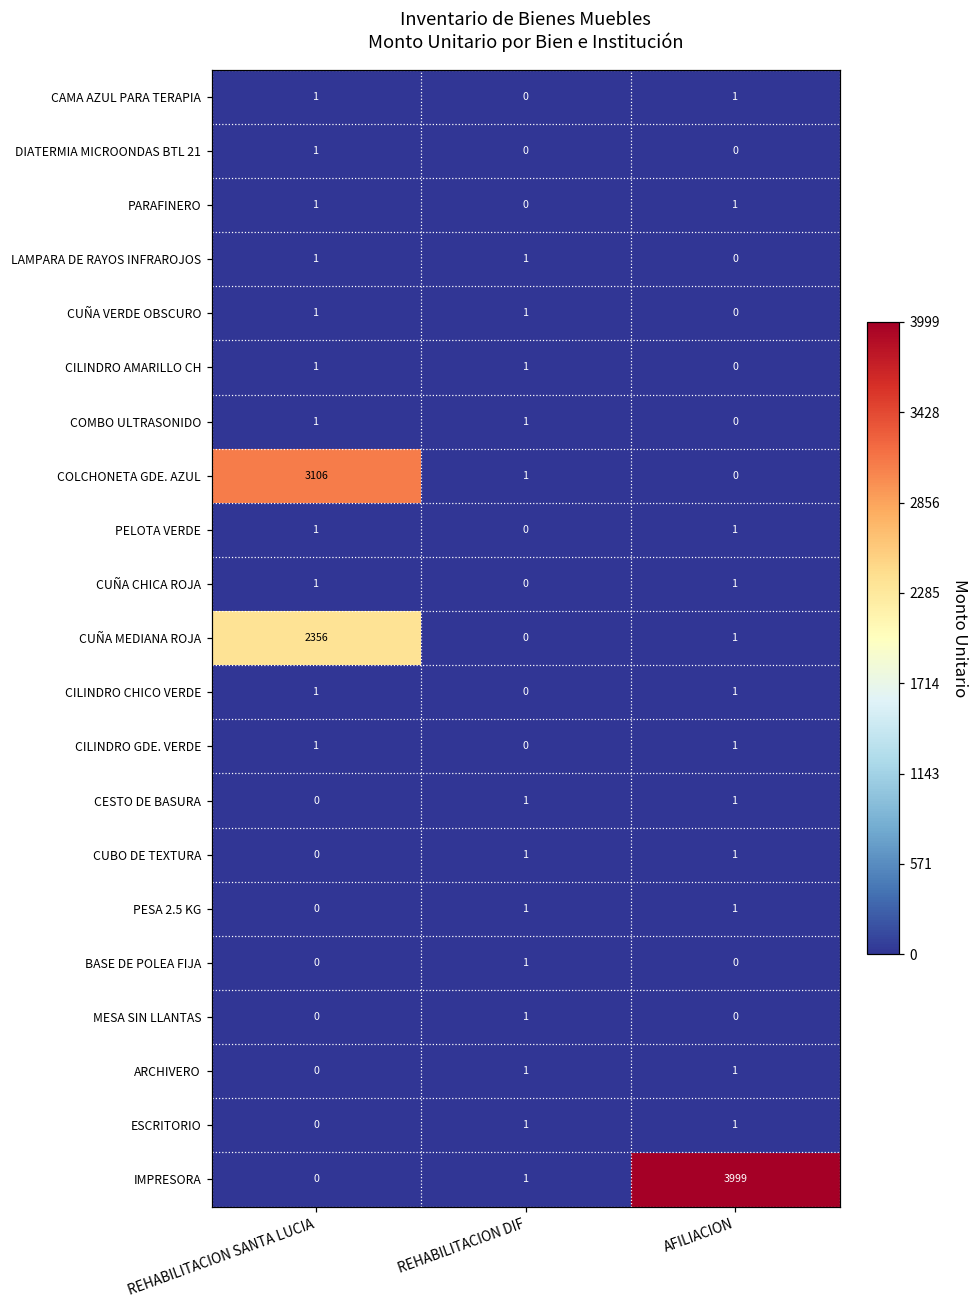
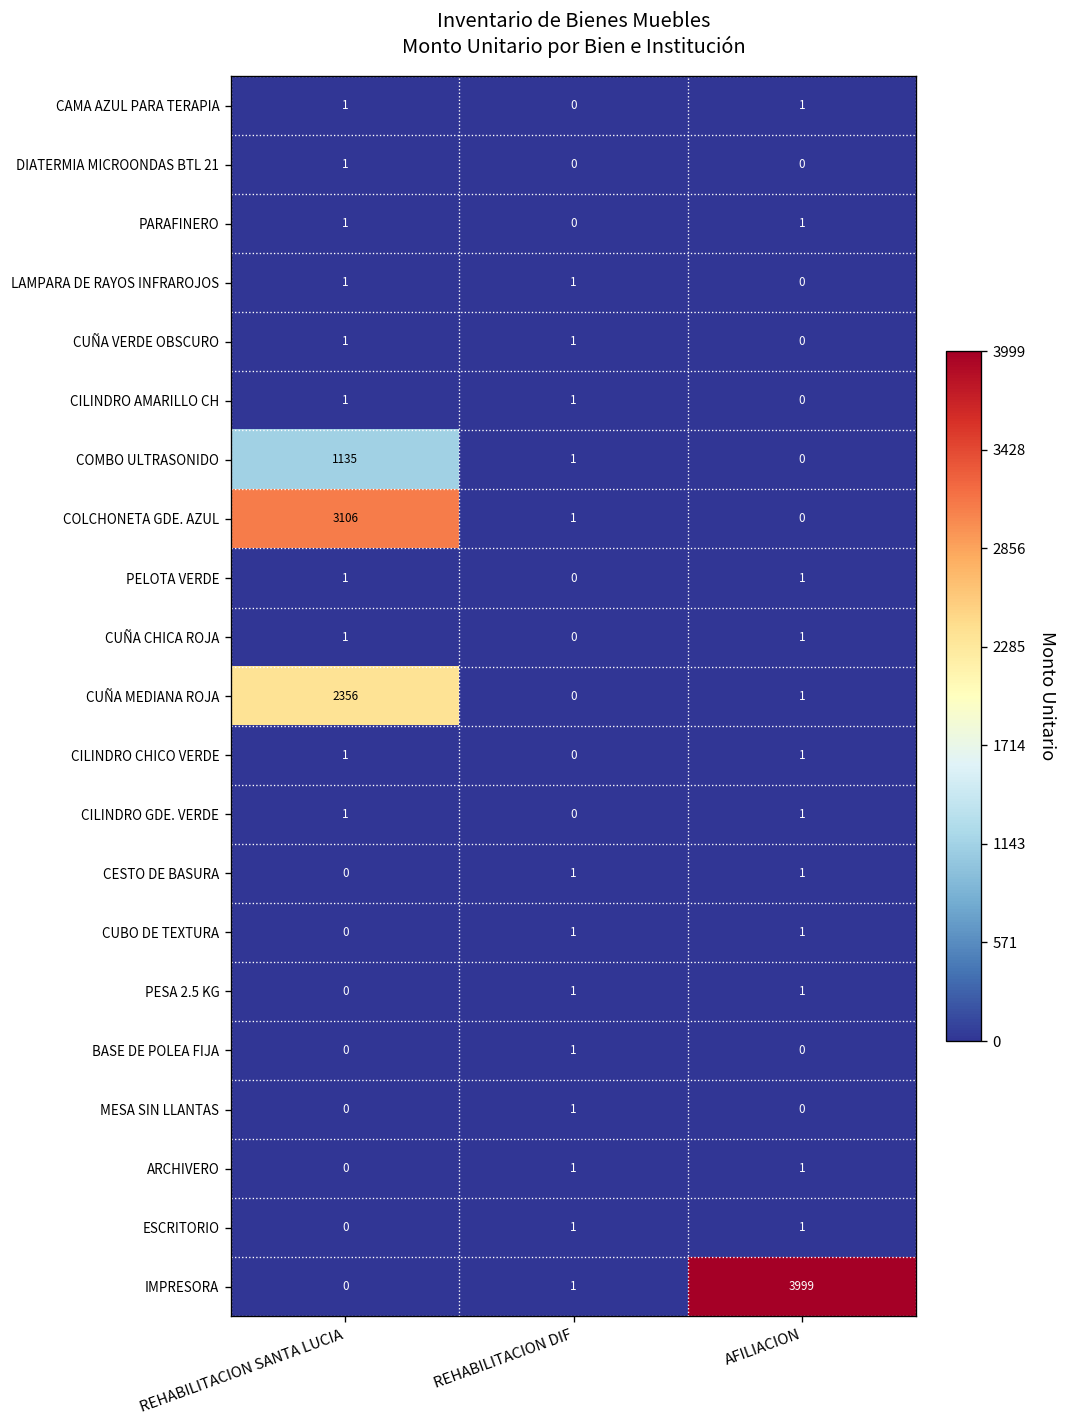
COMBO ULTRASONIDO, REHABILITACION SANTA LUCIA: 1 -> 1135
